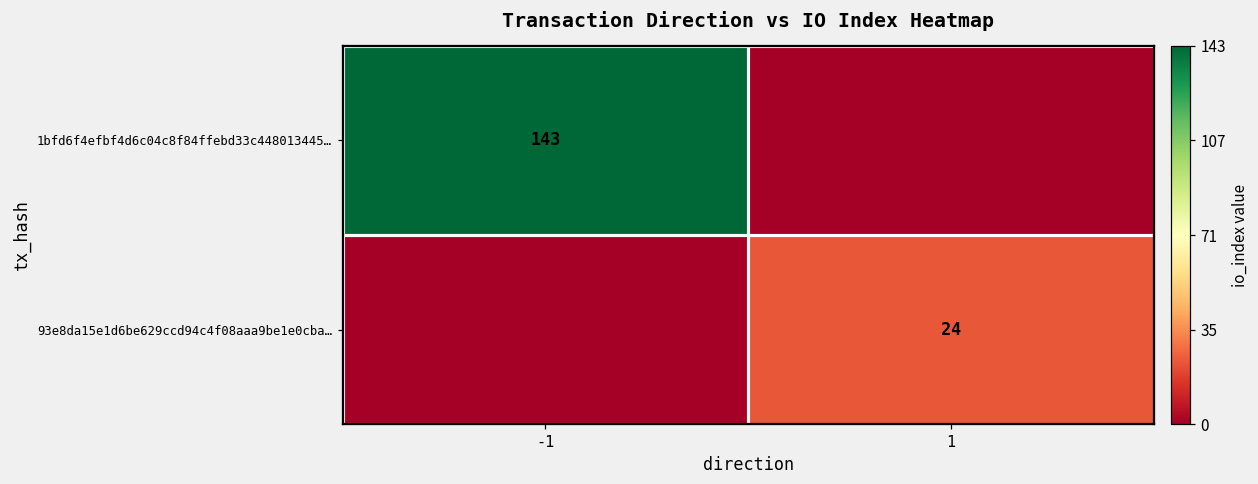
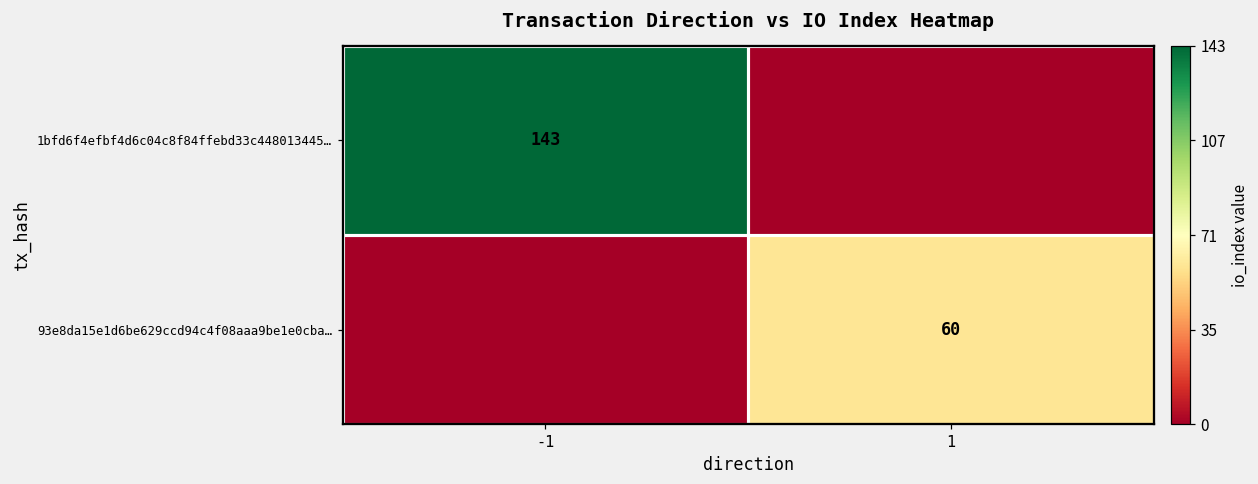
93e8da15e1d6be629ccd94c4f08aaa9be1e0cba…, 1: 24 -> 60
